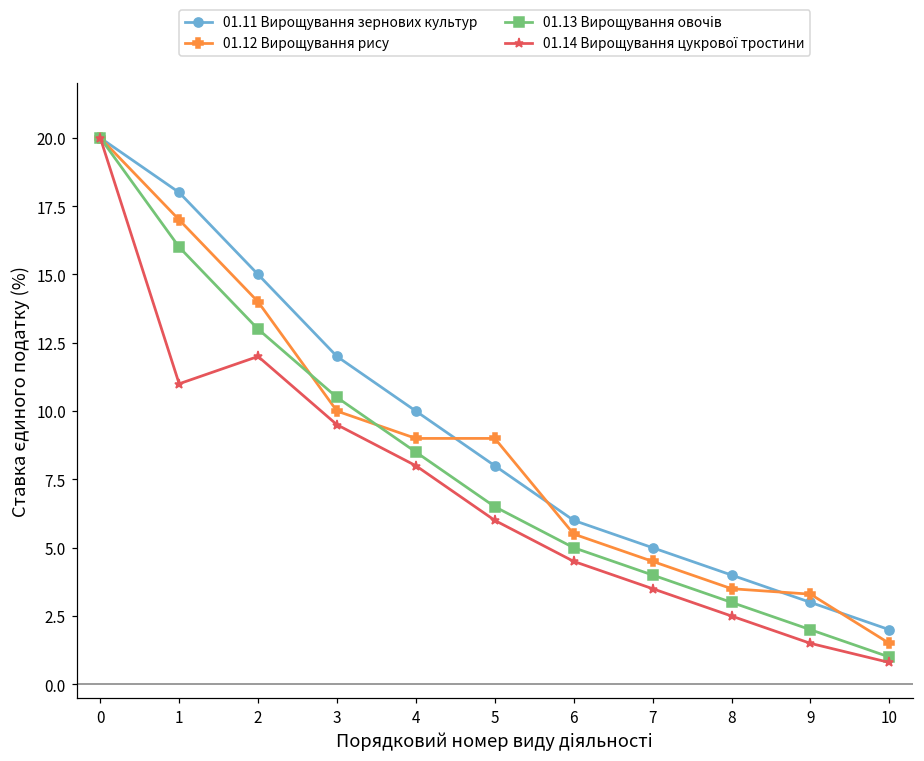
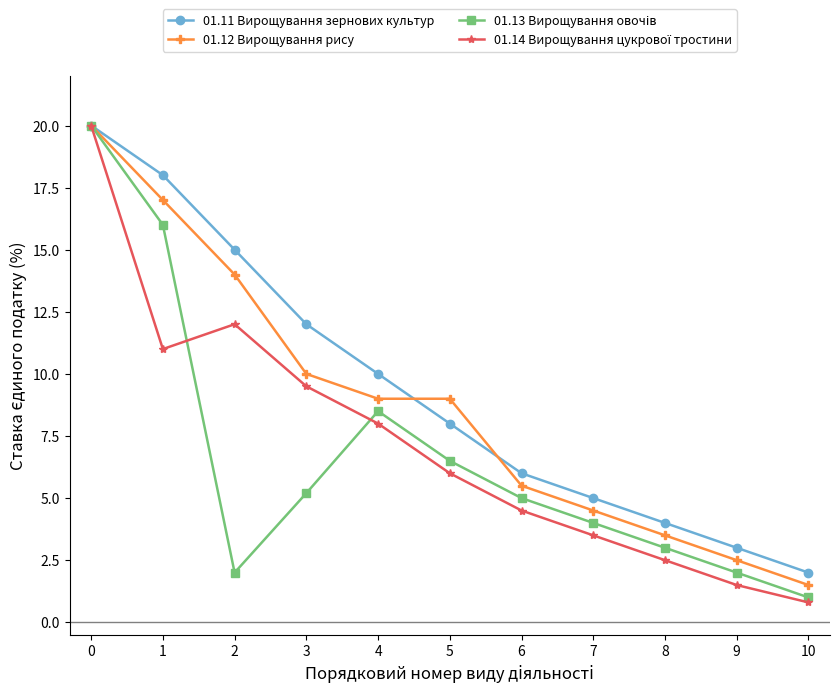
01.13 Вирощування овочів, 2: 13 -> 2
01.13 Вирощування овочів, 3: 10.5 -> 5.2
01.12 Вирощування рису, 9: 3.3 -> 2.5
